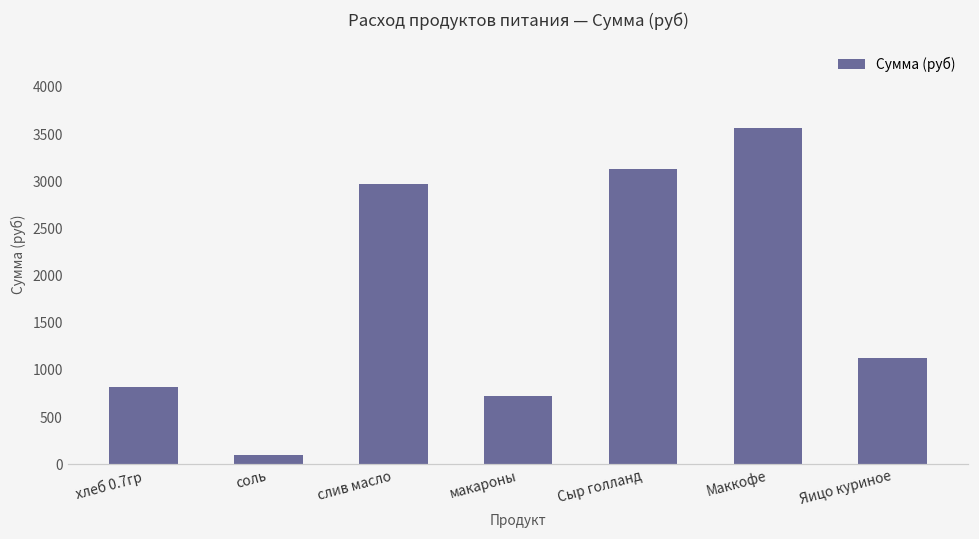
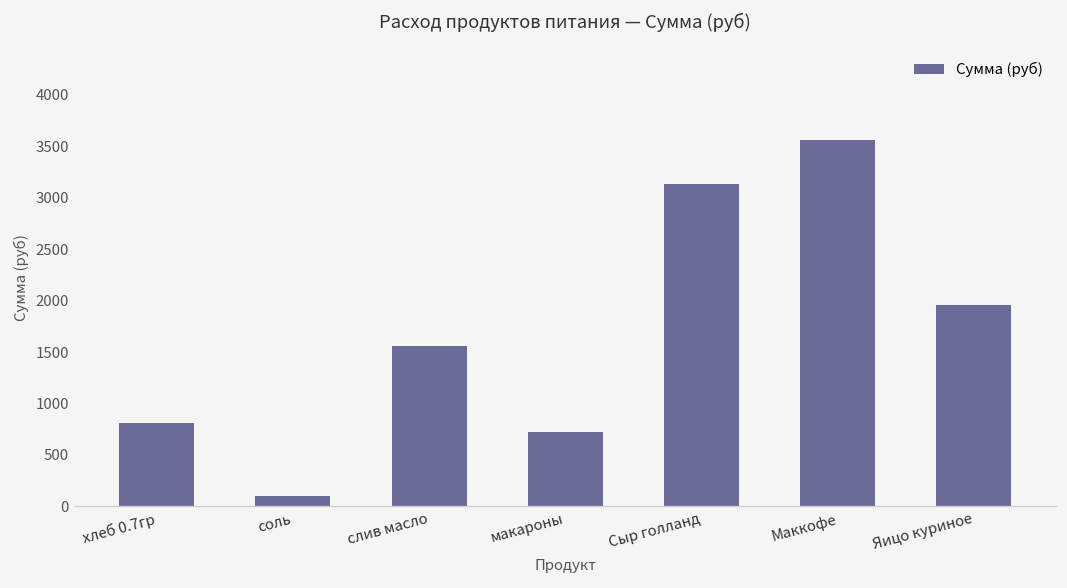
слив масло: 3000 -> 1600
Яицо куриное: 1100 -> 2000
